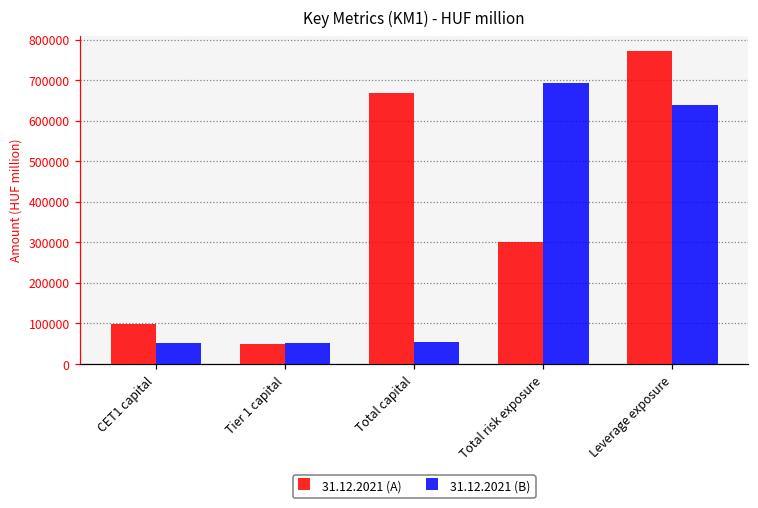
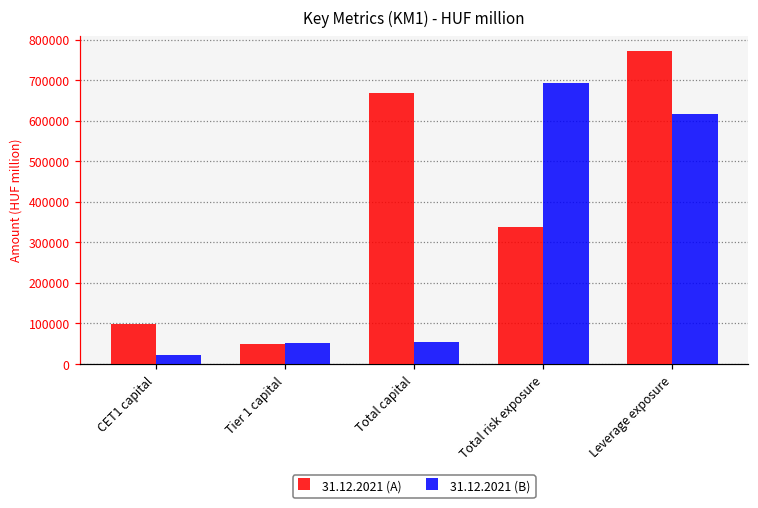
31.12.2021 (B), CET1 capital: 50000 -> 20000
31.12.2021 (A), Total risk exposure: 300000 -> 340000
31.12.2021 (B), Leverage exposure: 640000 -> 620000
